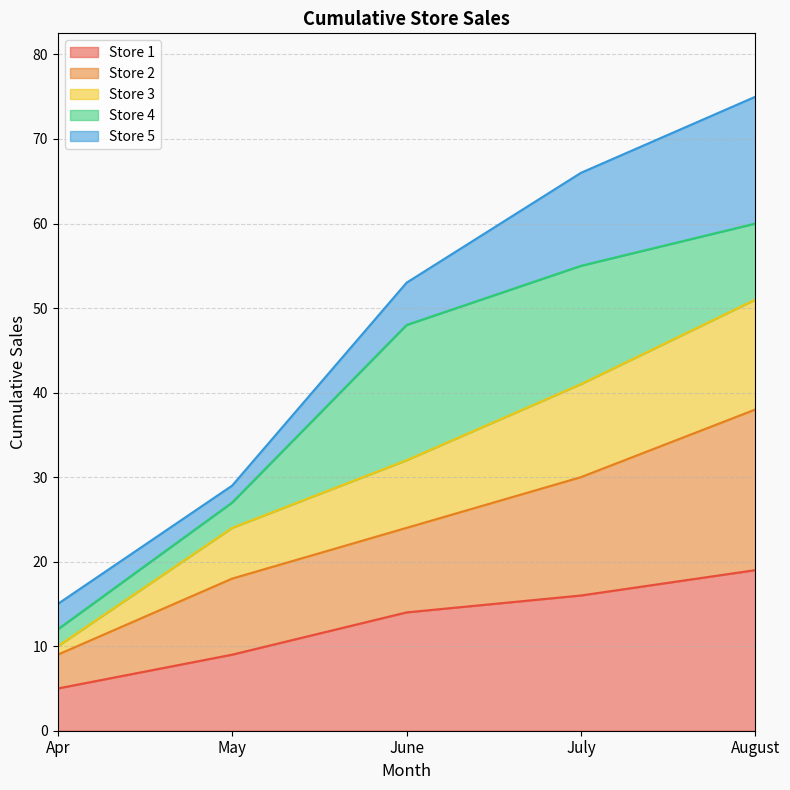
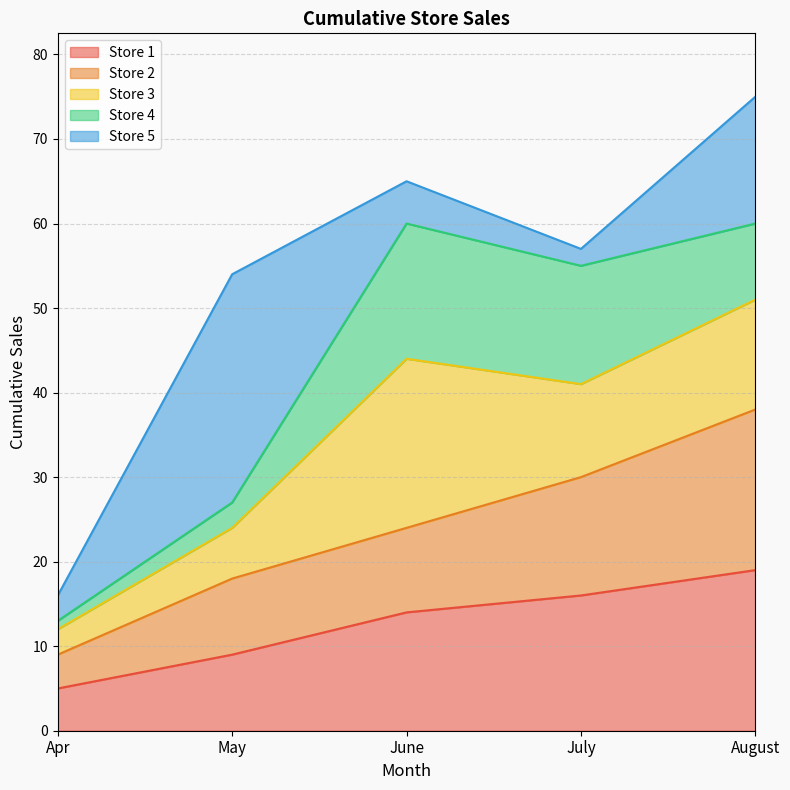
Store 3, Apr: 1 -> 3
Store 4, Apr: 2 -> 1
Store 5, May: 2 -> 27
Store 3, June: 8 -> 20
Store 5, July: 11 -> 2
